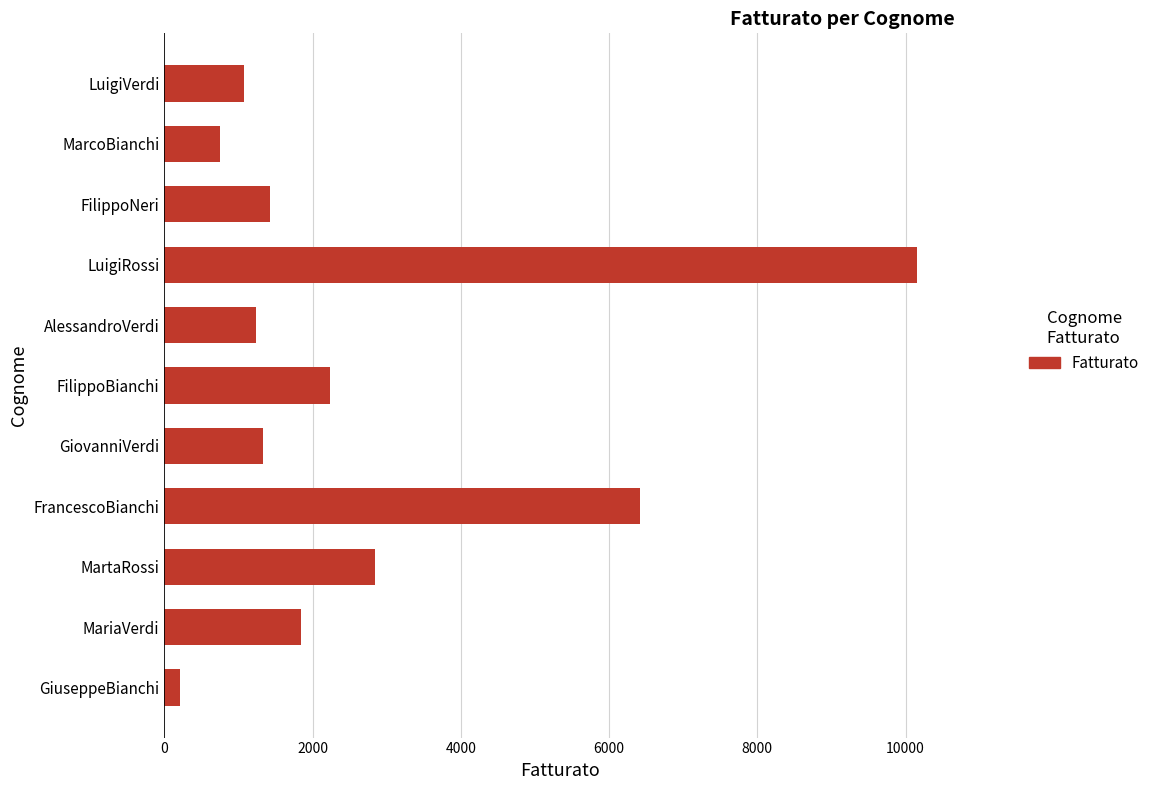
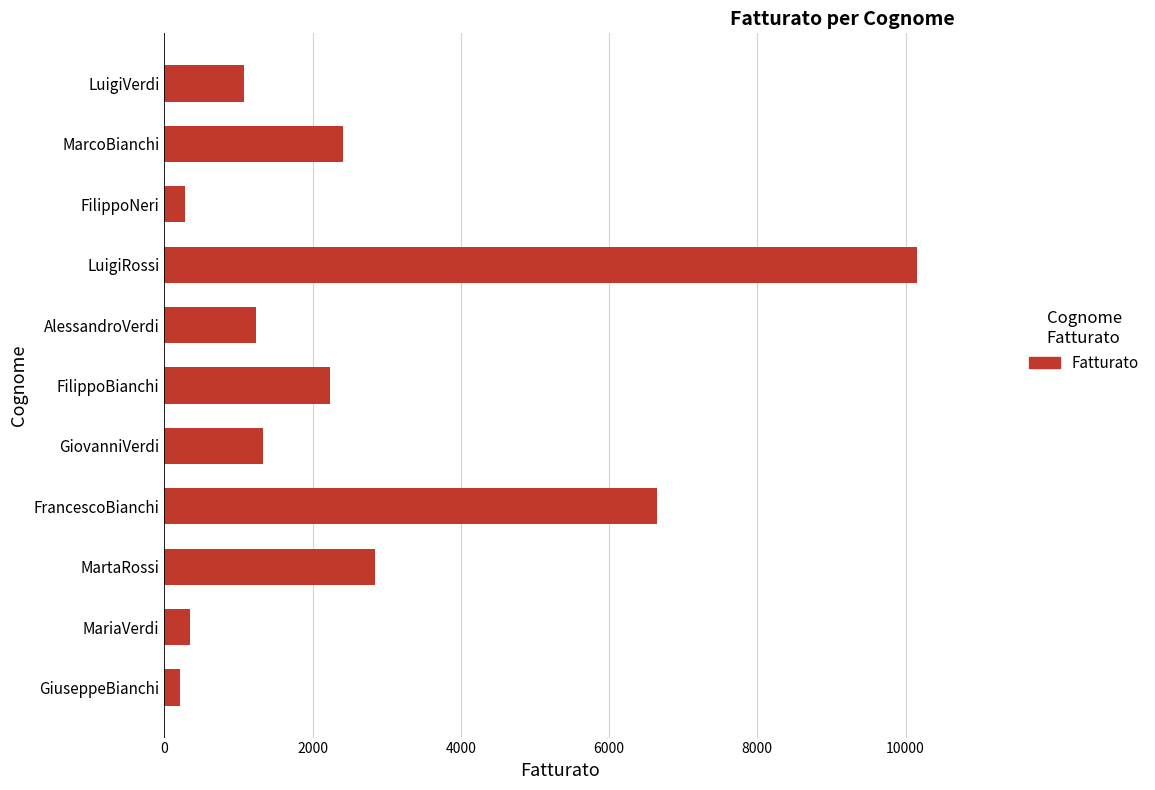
MarcoBianchi: 800 -> 2400
FilippoNeri: 1400 -> 300
FrancescoBianchi: 6400 -> 6600
MariaVerdi: 1800 -> 400
